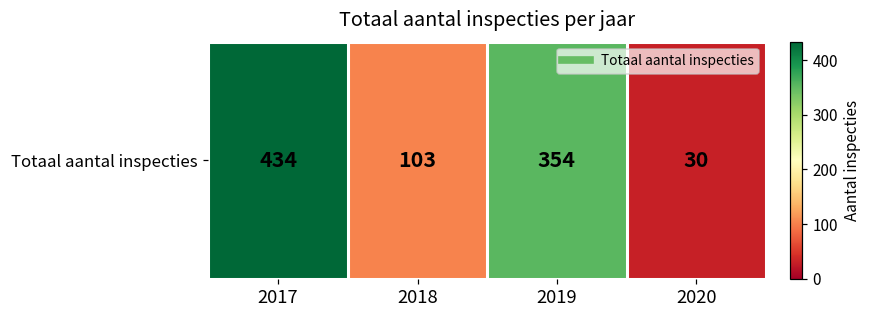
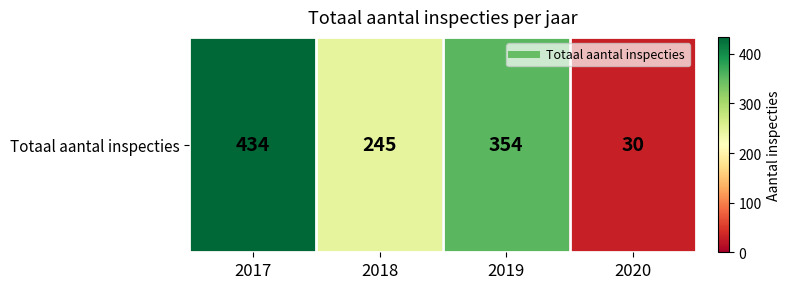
Totaal aantal inspecties, 2018: 103 -> 245
